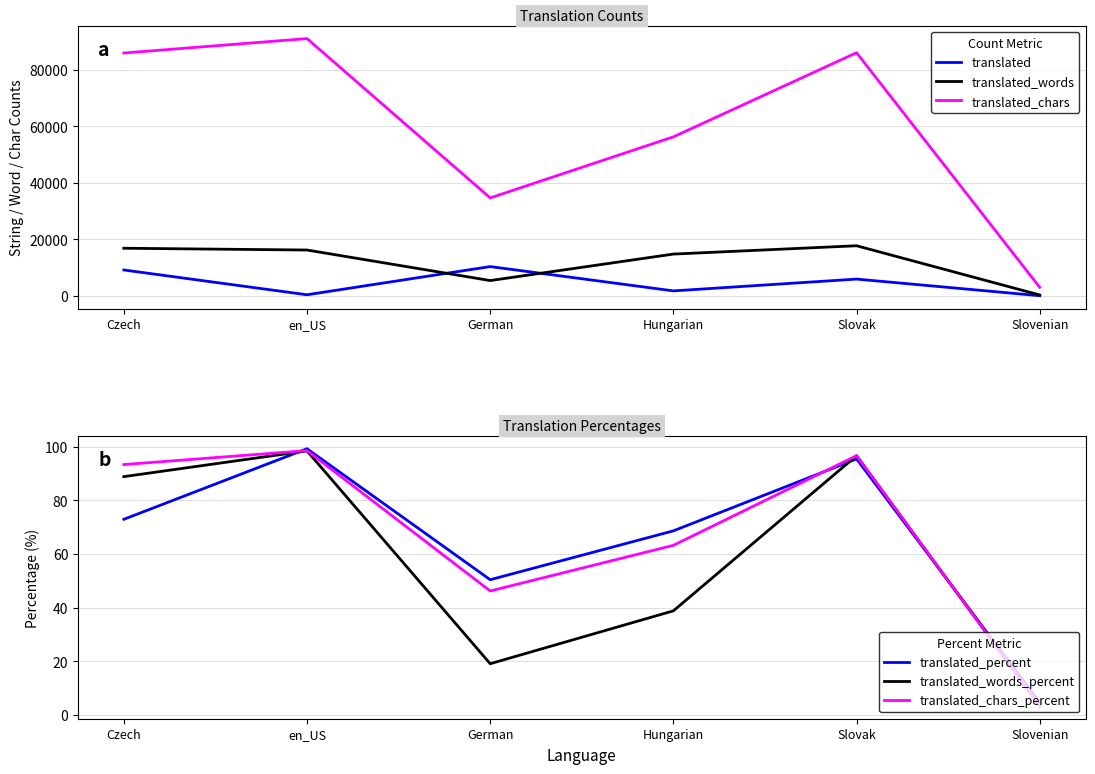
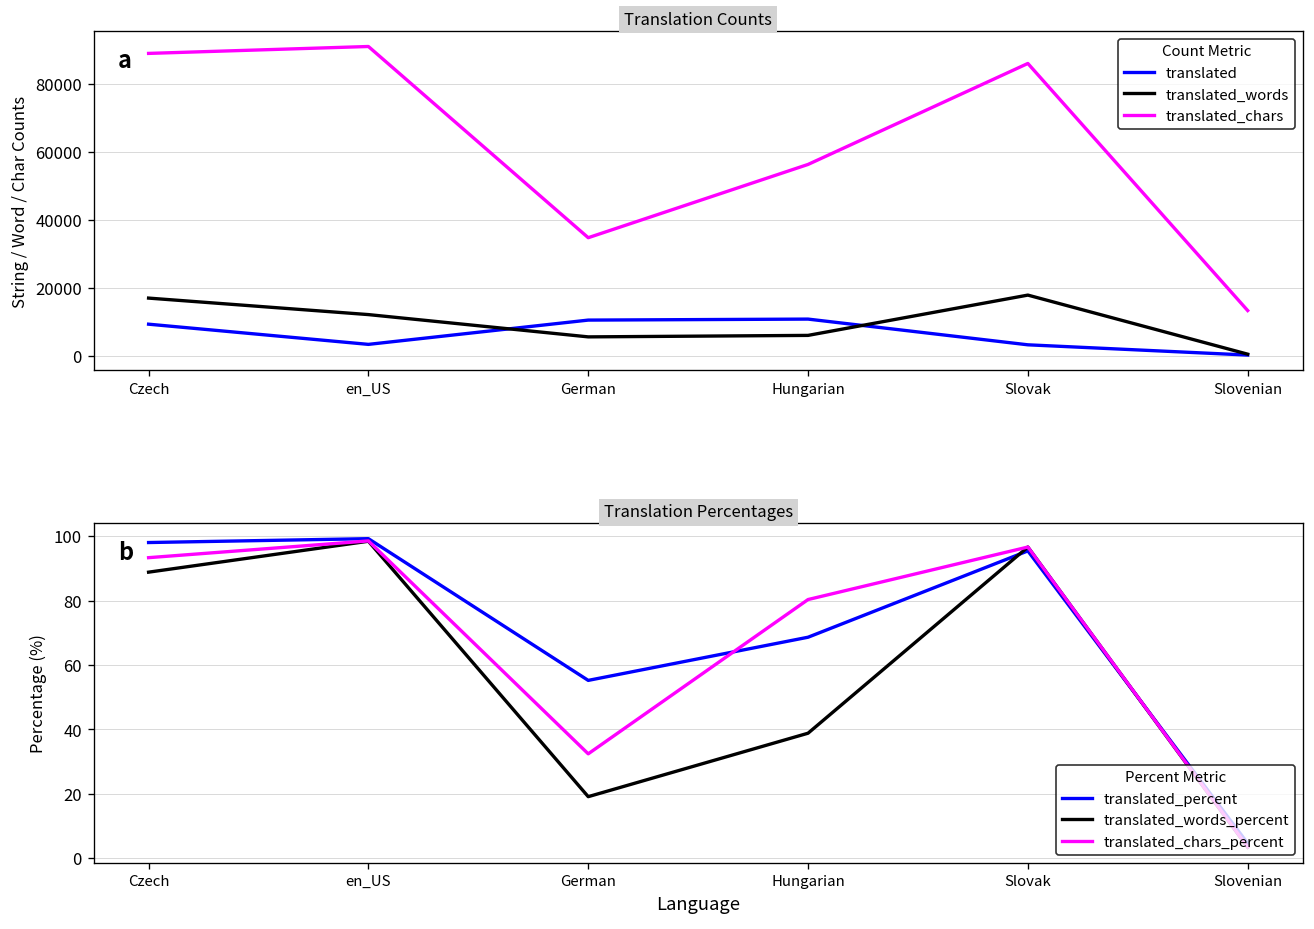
Translation Counts, translated_chars, Czech: 86000 -> 89000
Translation Counts, translated, en_US: 0 -> 3000
Translation Counts, translated_words, en_US: 16000 -> 12000
Translation Counts, translated, Hungarian: 2000 -> 11000
Translation Counts, translated_words, Hungarian: 15000 -> 6000
Translation Counts, translated, Slovak: 6000 -> 3000
Translation Counts, translated_chars, Slovenian: 3000 -> 13000
Translation Percentages, translated_percent, Czech: 73 -> 98
Translation Percentages, translated_percent, German: 50 -> 55
Translation Percentages, translated_chars_percent, German: 46 -> 32
Translation Percentages, translated_chars_percent, Hungarian: 63 -> 80
